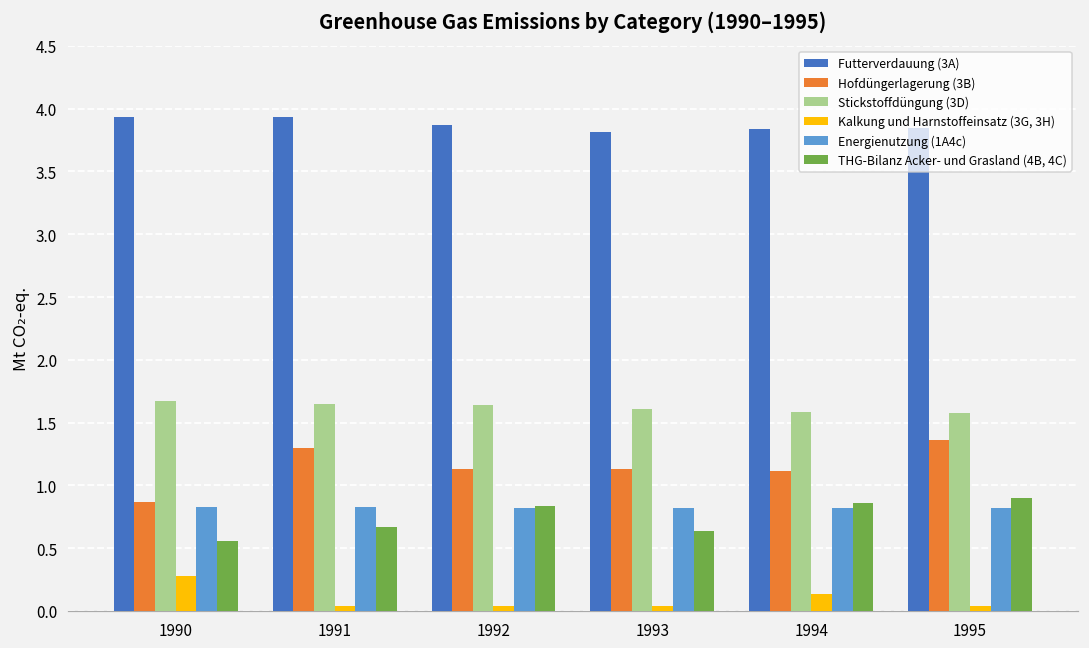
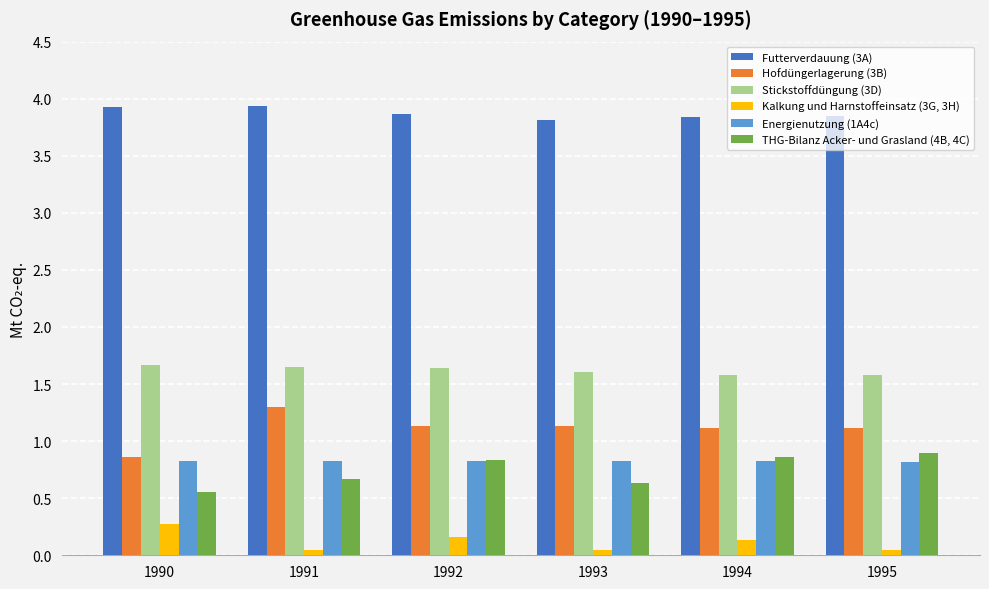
Kalkung und Harnstoffeinsatz (3G, 3H), 1992: 0.04 -> 0.16
Hofdüngerlagerung (3B), 1995: 1.36 -> 1.12
